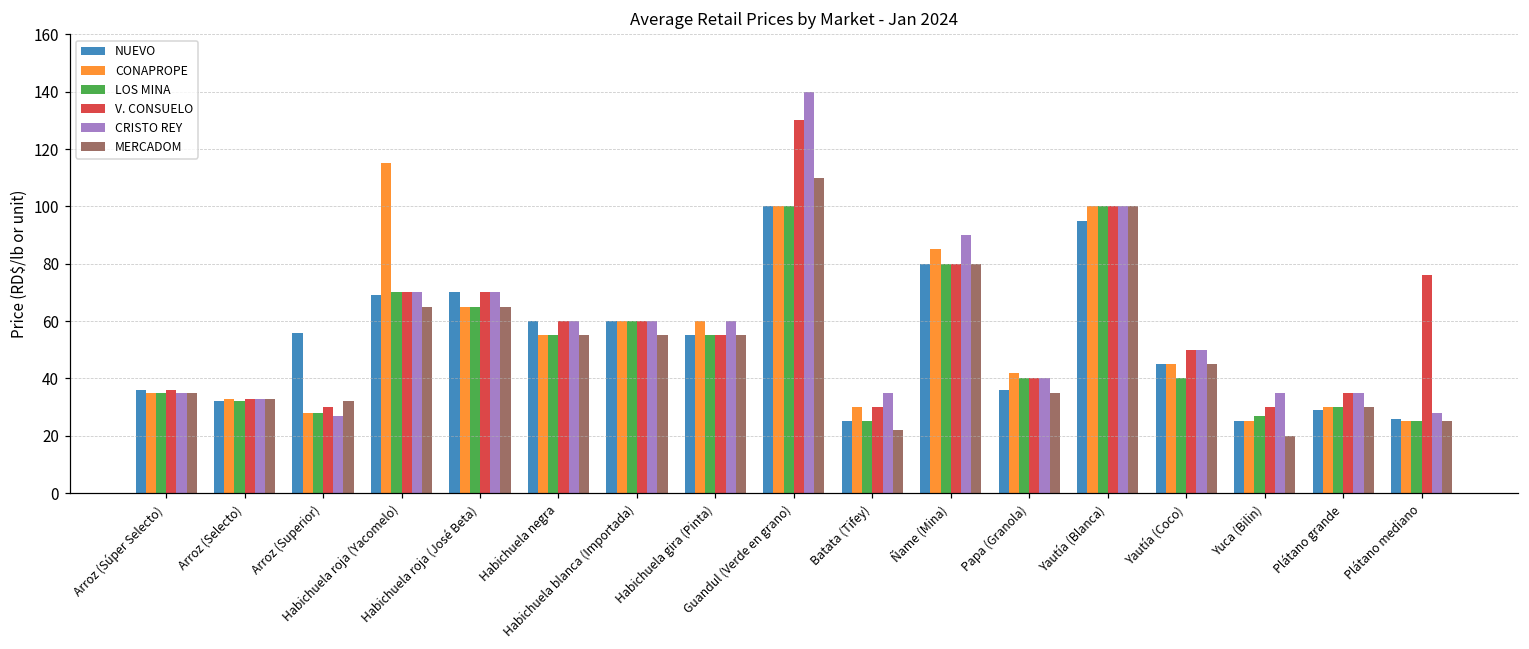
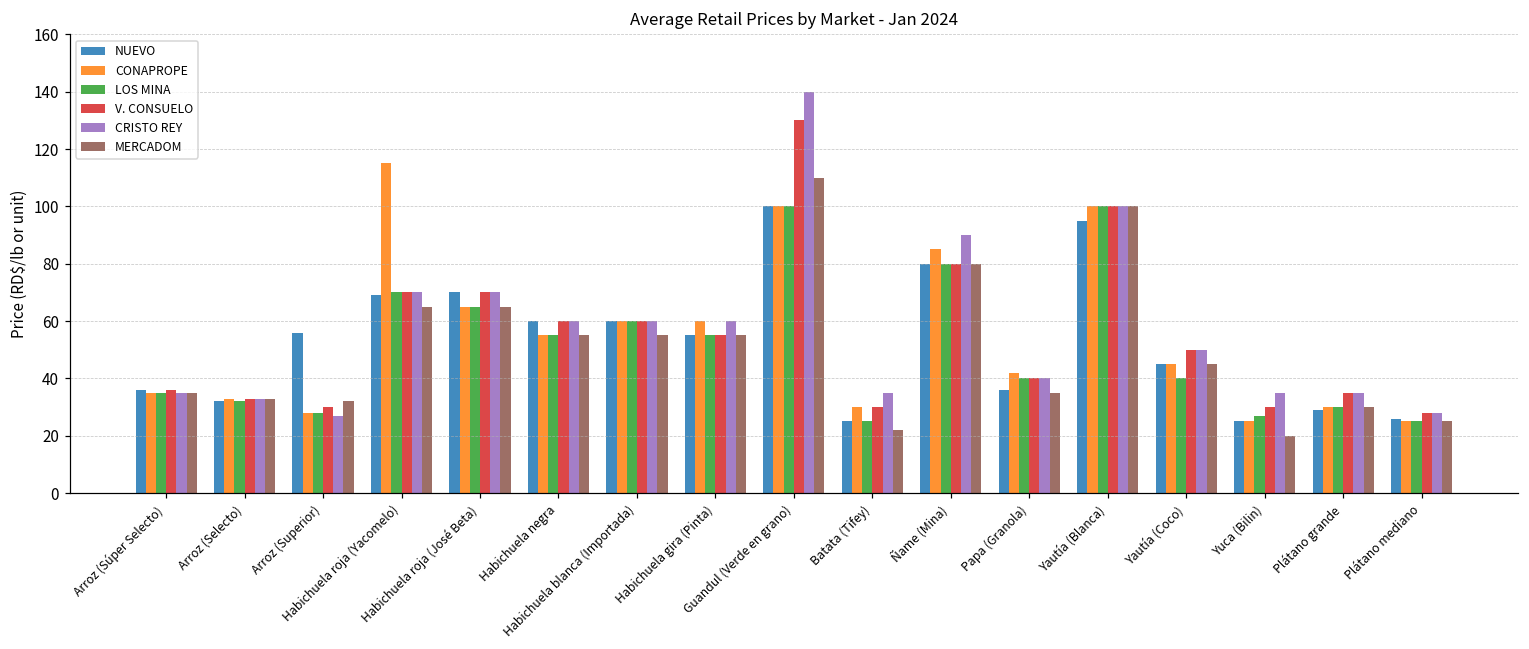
V. CONSUELO, Plátano mediano: 76 -> 28
